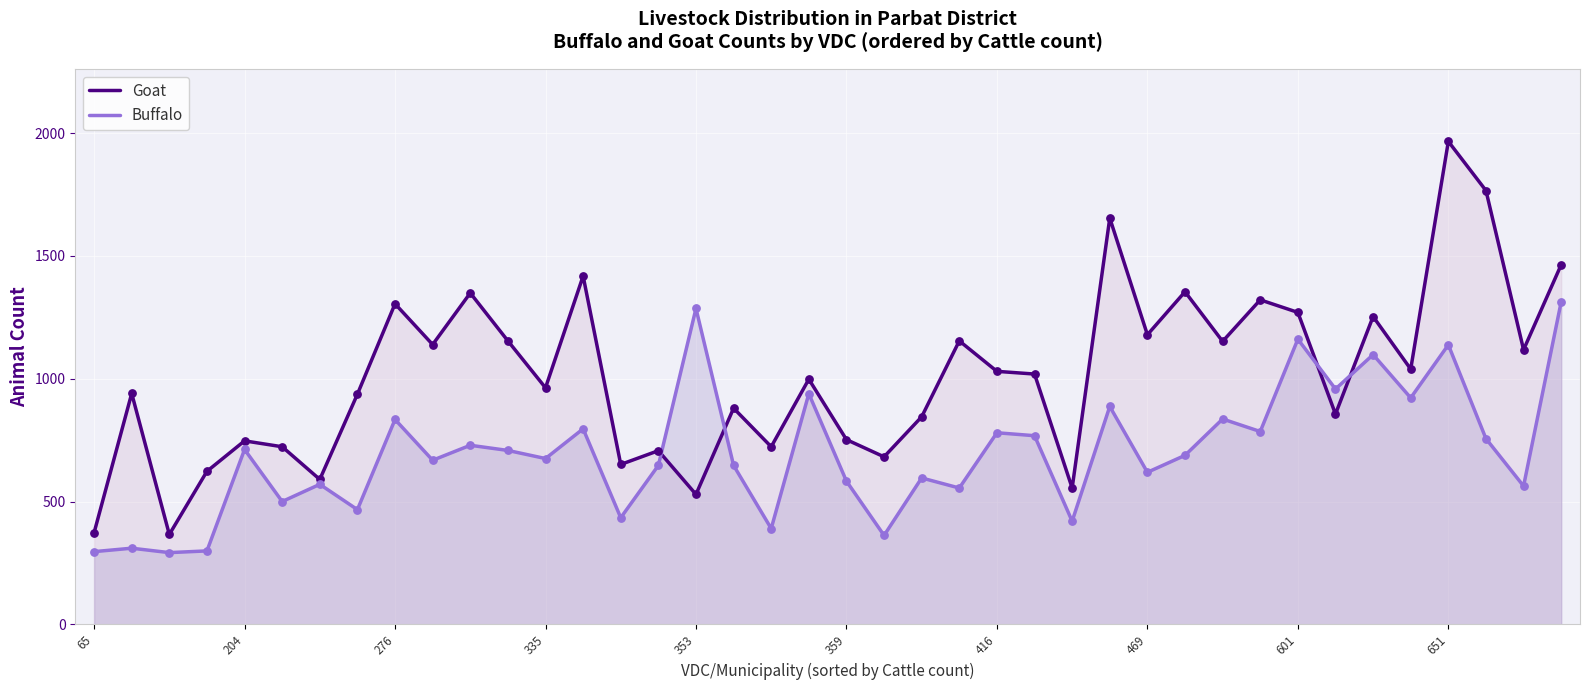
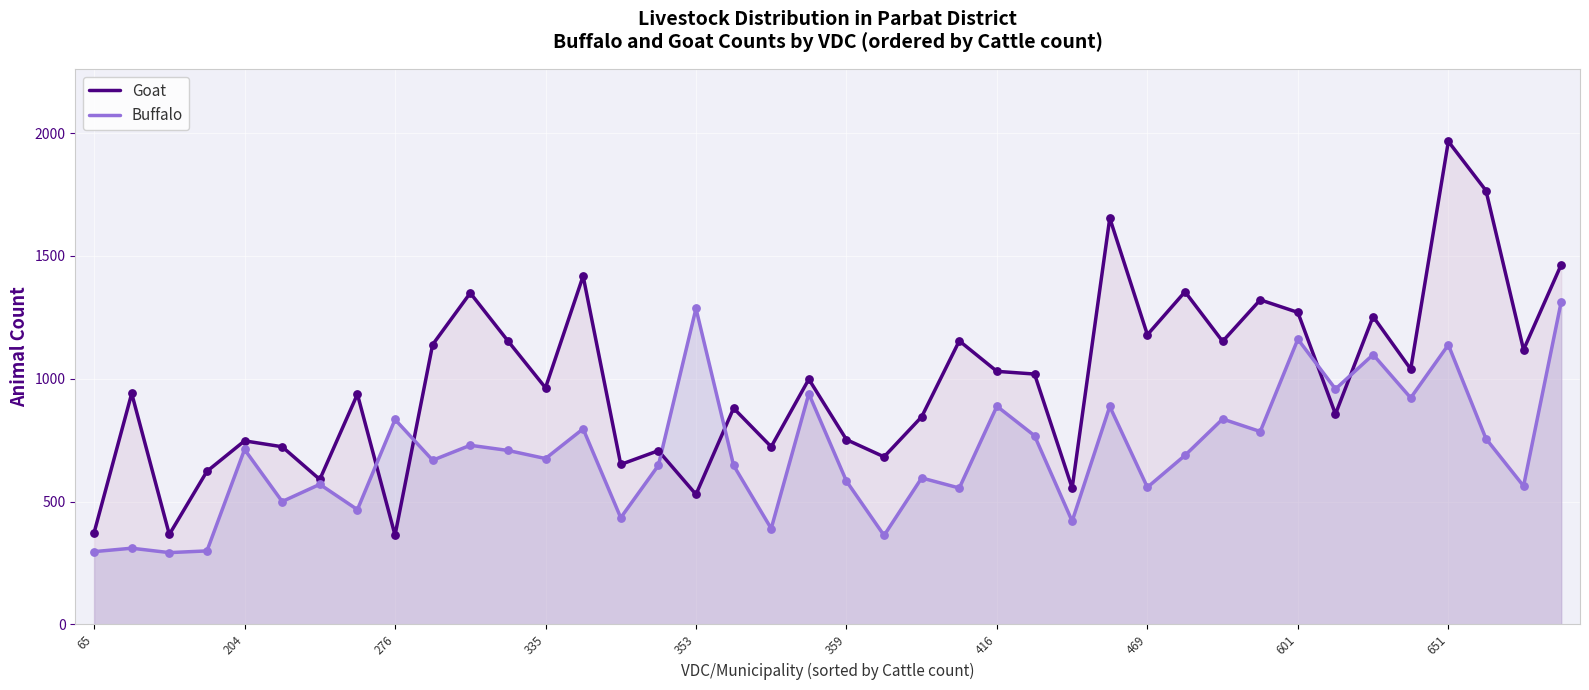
Goat, 276: 1310 -> 360
Buffalo, 416: 780 -> 890
Buffalo, 469: 620 -> 560
